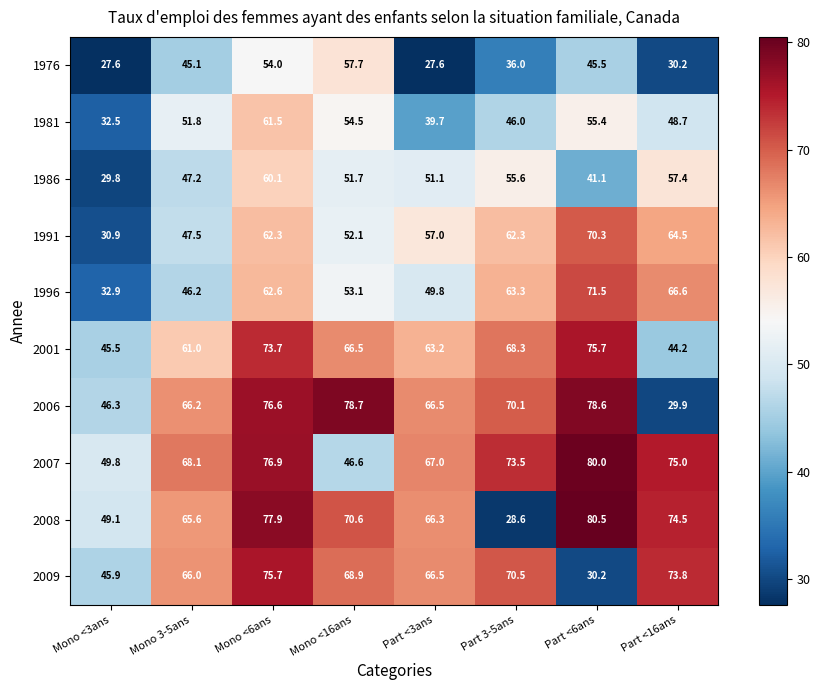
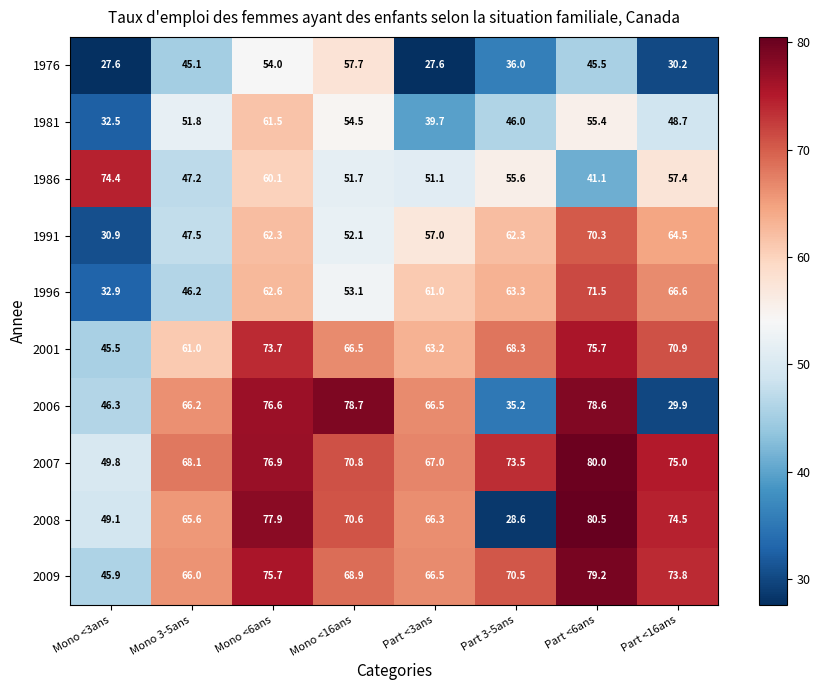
1986, Mono <3ans: 29.8 -> 74.4
1996, Part <3ans: 49.8 -> 61.0
2001, Part <16ans: 44.2 -> 70.9
2006, Part 3-5ans: 70.1 -> 35.2
2007, Mono <16ans: 46.6 -> 70.8
2009, Part <6ans: 30.2 -> 79.2
